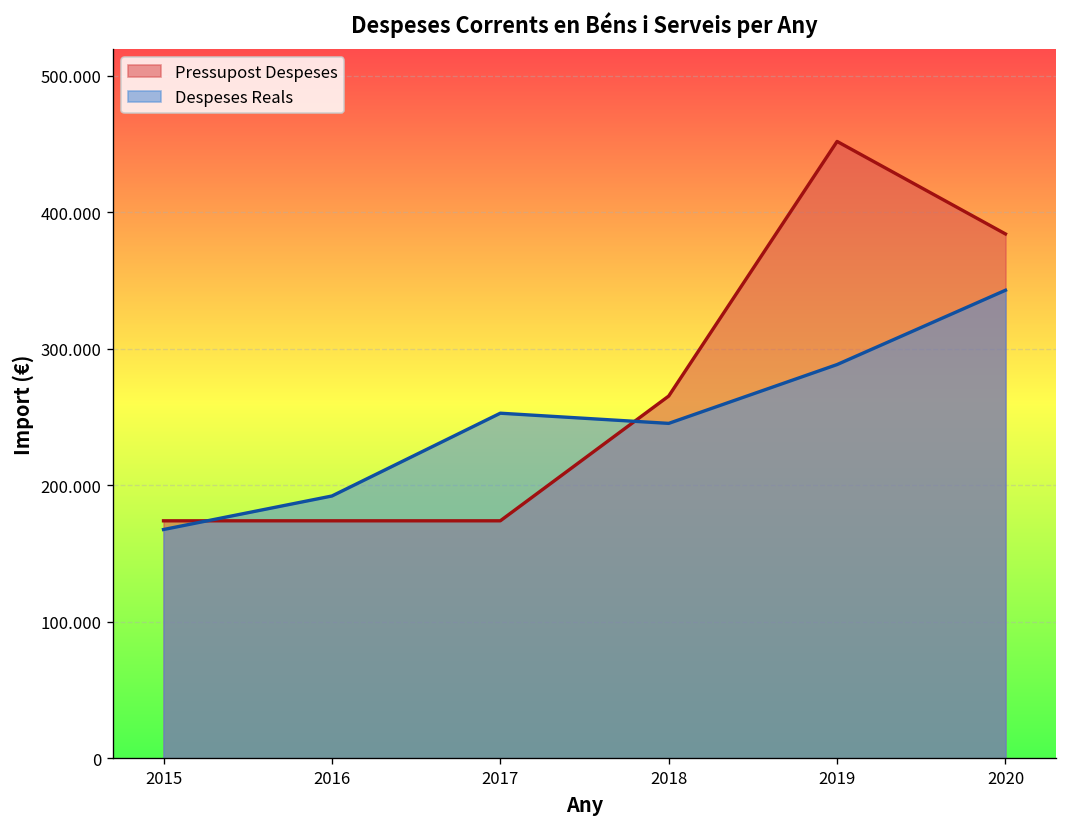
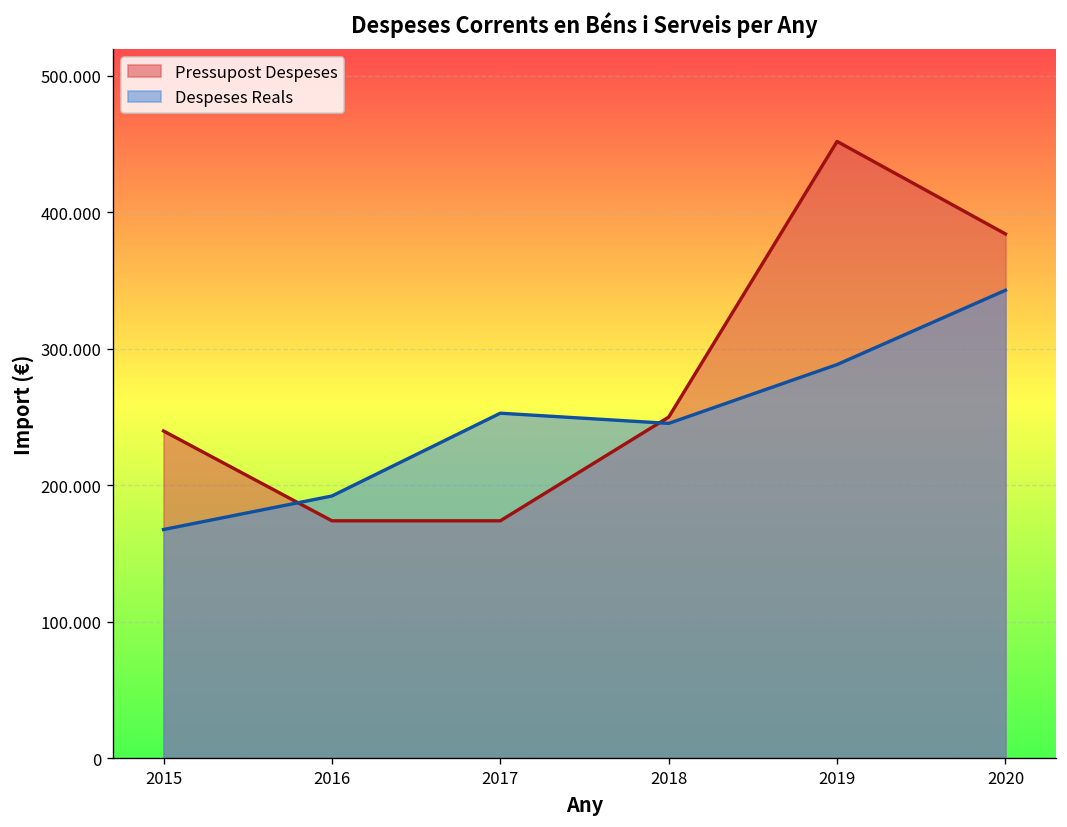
Pressupost Despeses, 2015: 174 -> 240
Pressupost Despeses, 2018: 265 -> 250
